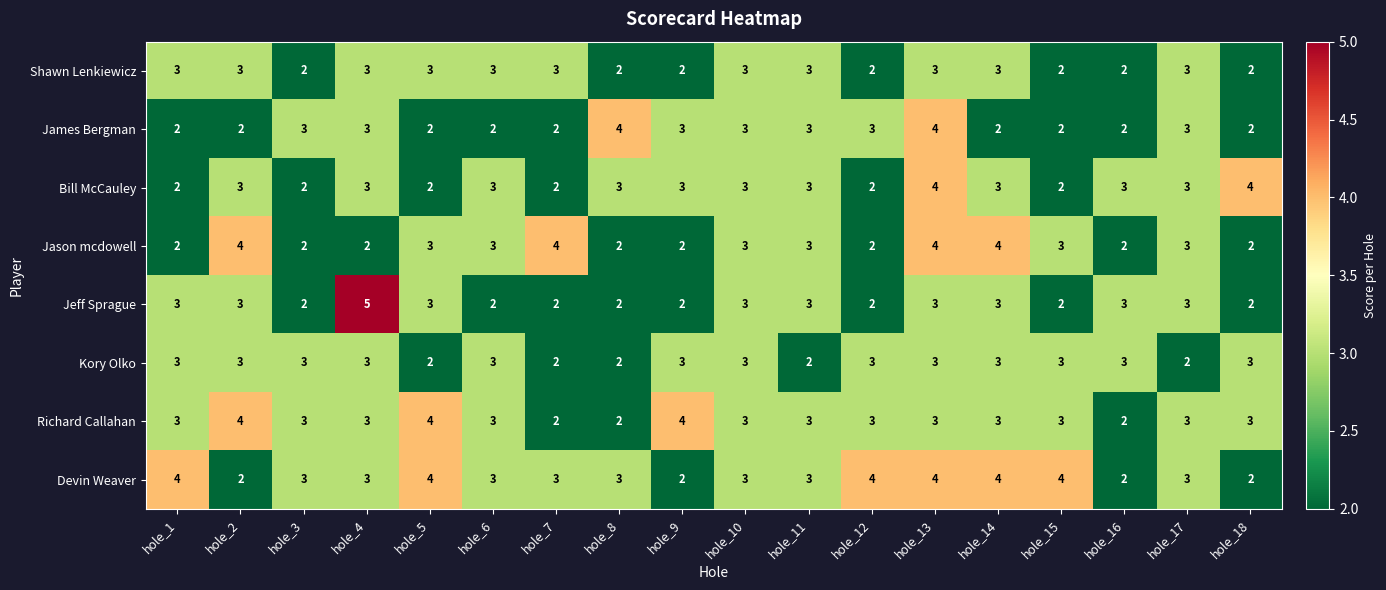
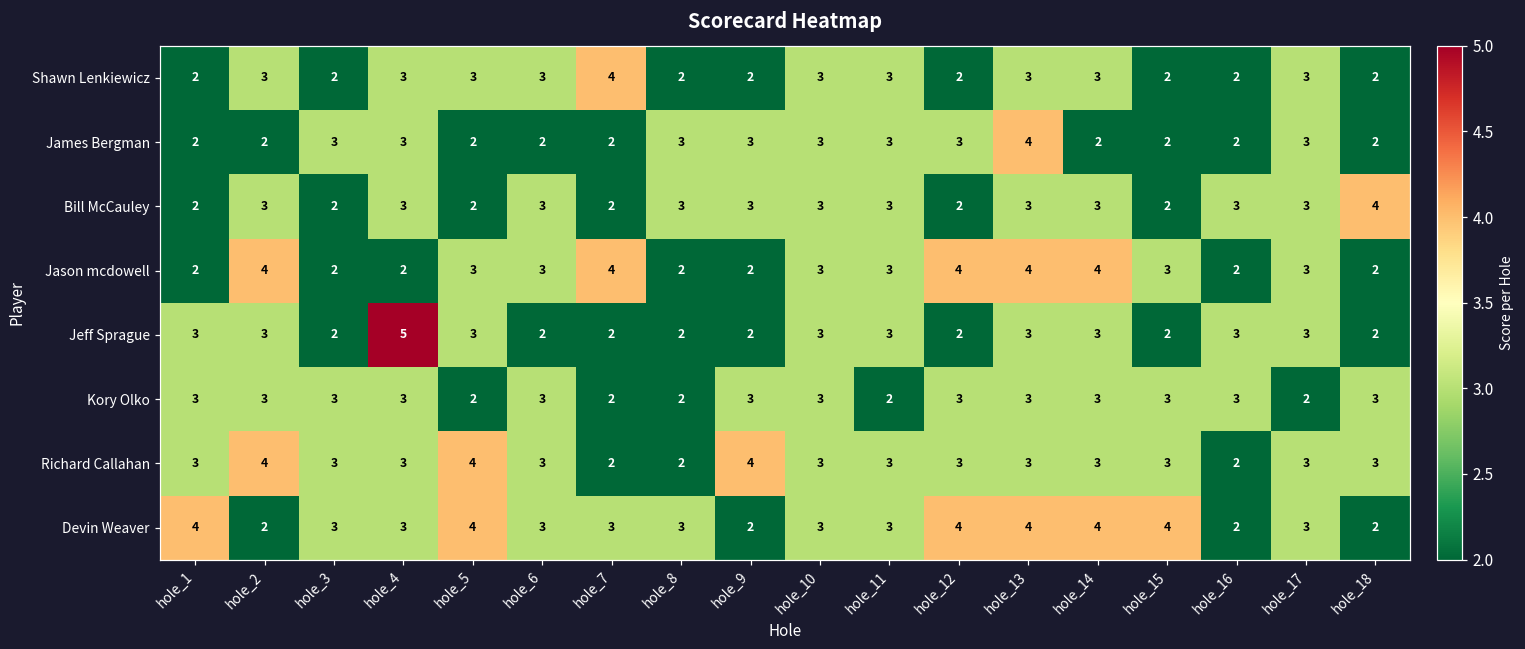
Shawn Lenkiewicz, hole_1: 3 -> 2
Shawn Lenkiewicz, hole_7: 3 -> 4
James Bergman, hole_8: 4 -> 3
Bill McCauley, hole_13: 4 -> 3
Jason mcdowell, hole_12: 2 -> 4
